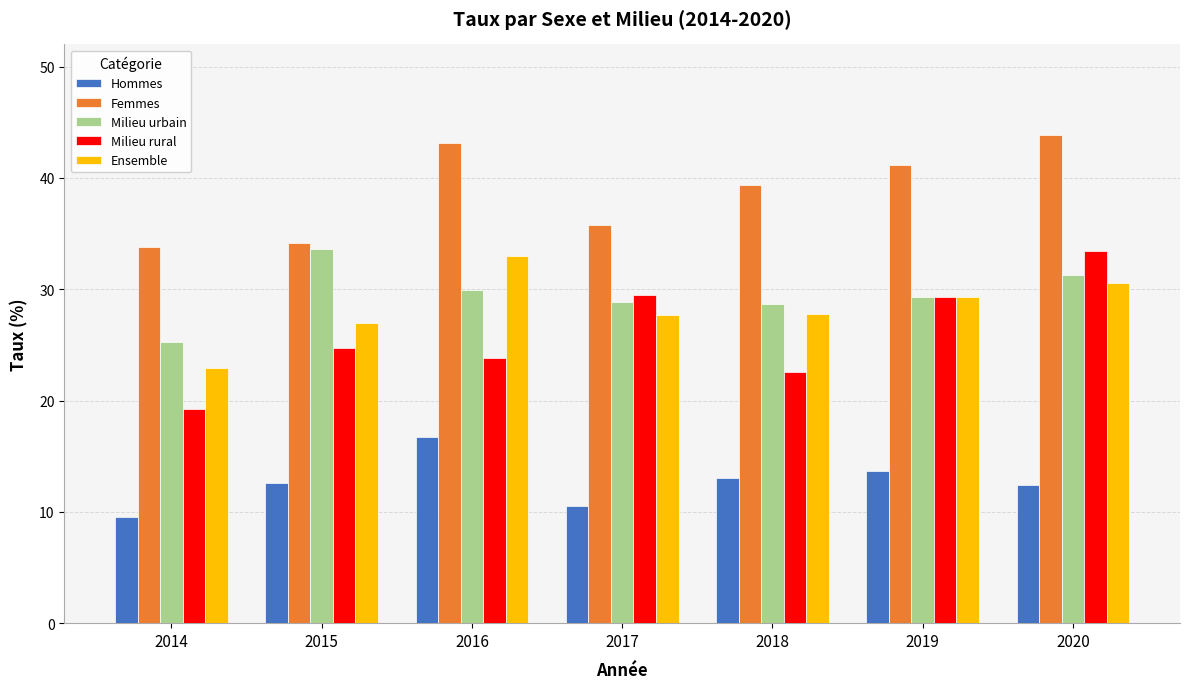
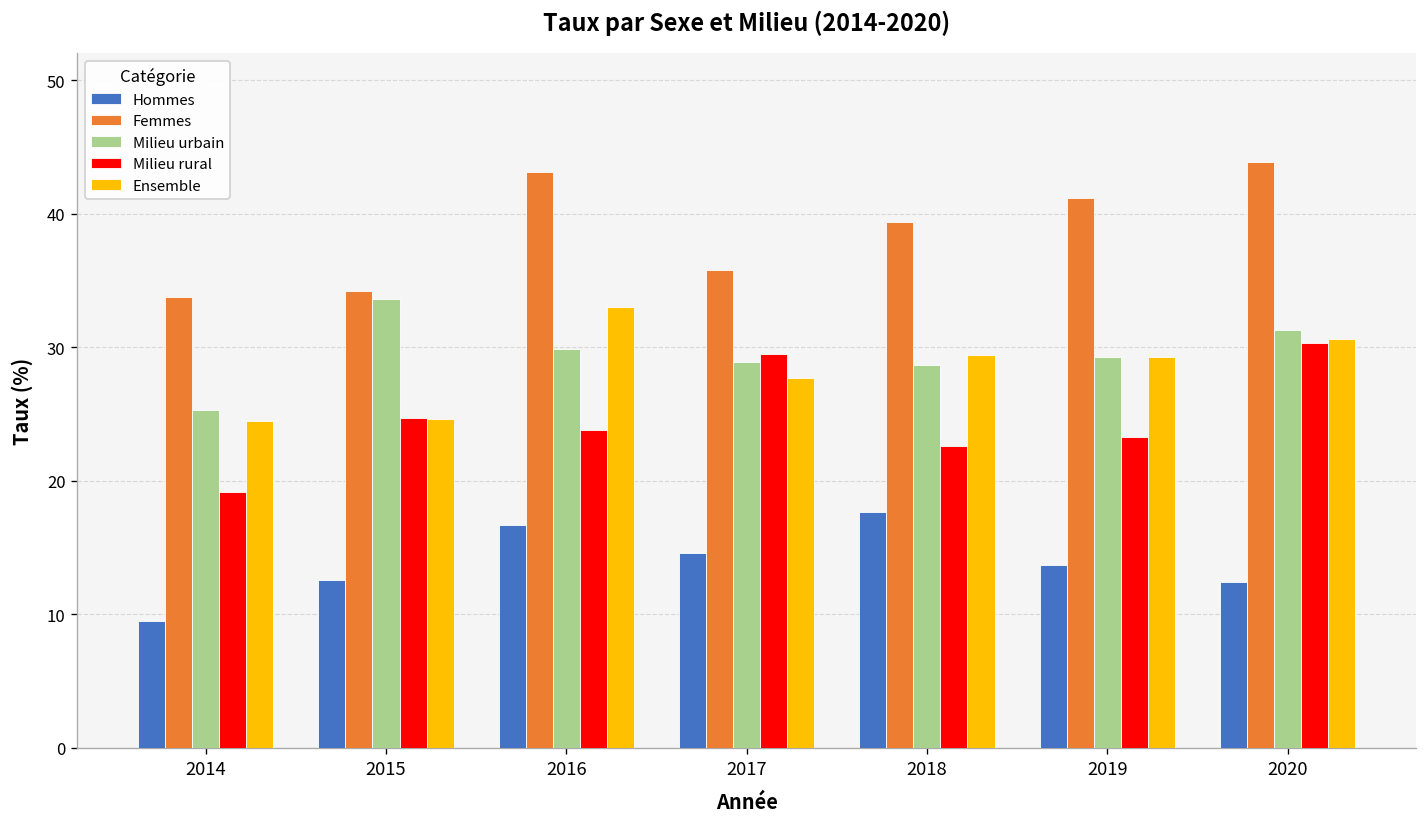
Ensemble, 2014: 22.9 -> 24.5
Ensemble, 2015: 27.0 -> 24.6
Hommes, 2017: 10.5 -> 14.6
Hommes, 2018: 13.0 -> 17.7
Ensemble, 2018: 27.8 -> 29.4
Milieu rural, 2019: 29.3 -> 23.3
Milieu rural, 2020: 33.4 -> 30.3
